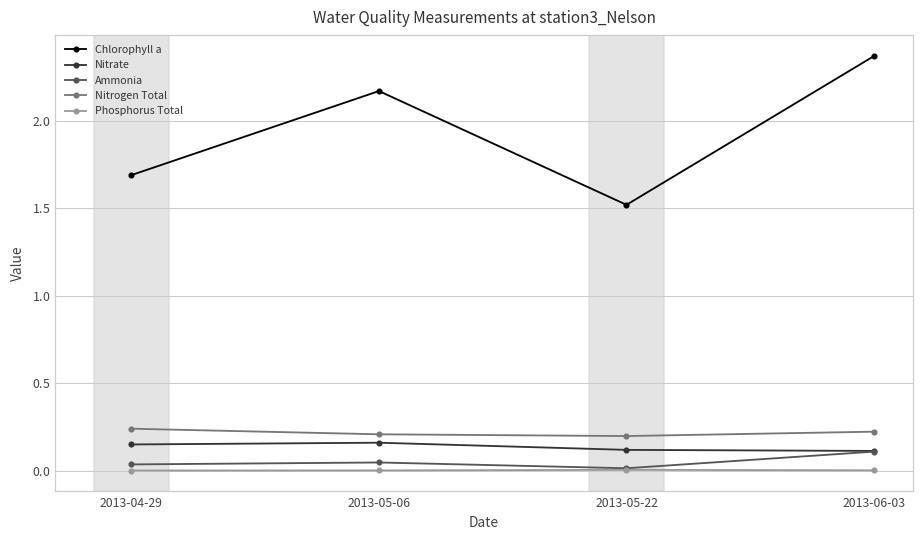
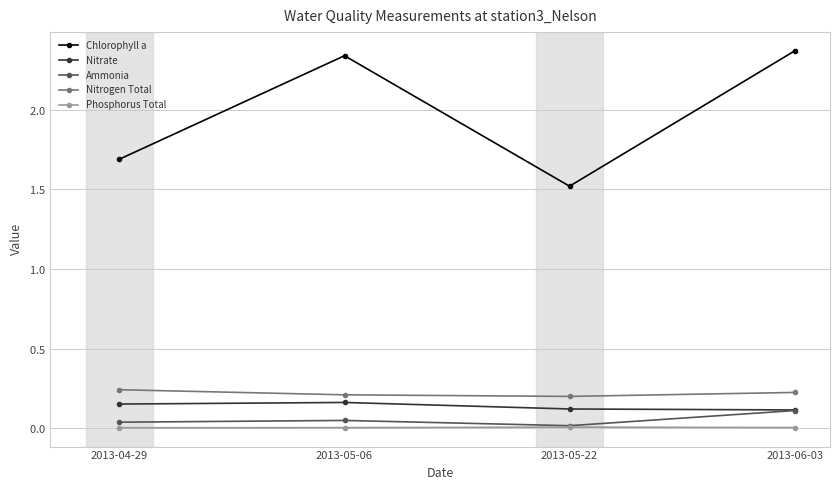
Chlorophyll a, 2013-05-06: 2.17 -> 2.34
